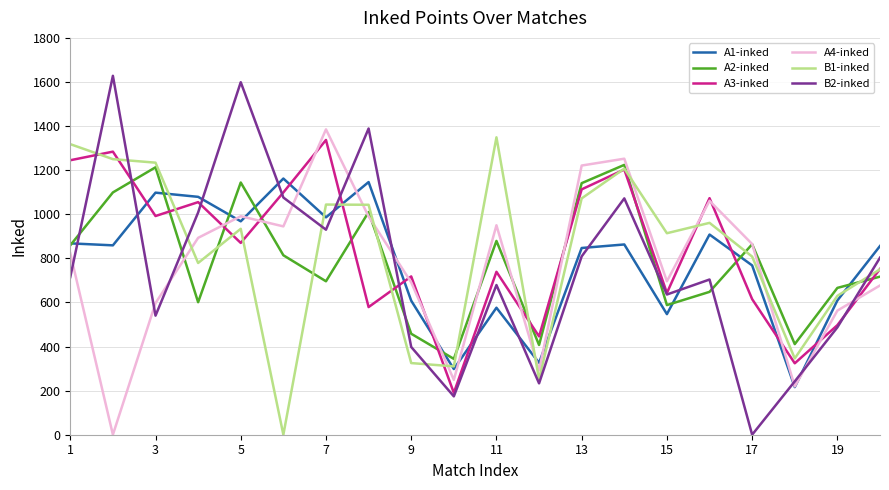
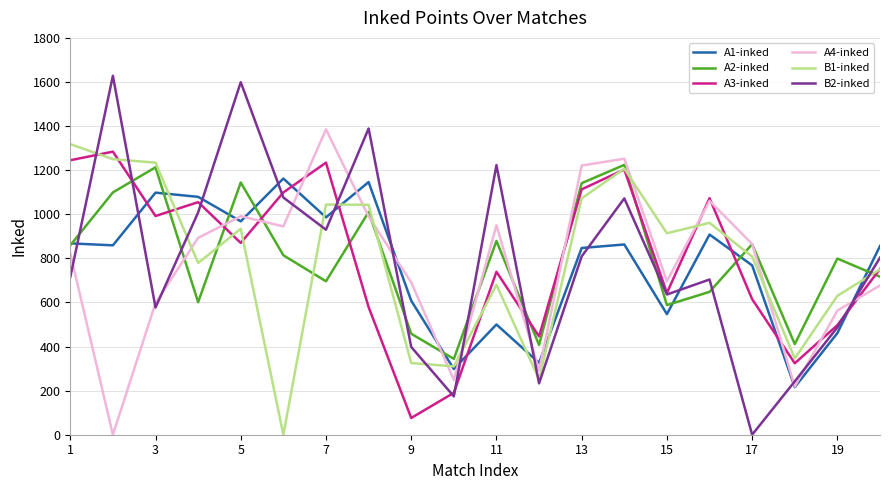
B2-inked, 3: 540 -> 580
A3-inked, 7: 1340 -> 1230
A3-inked, 9: 720 -> 80
A1-inked, 11: 580 -> 500
B1-inked, 11: 1350 -> 680
B2-inked, 11: 680 -> 1220
A1-inked, 19: 610 -> 460
A2-inked, 19: 670 -> 800
